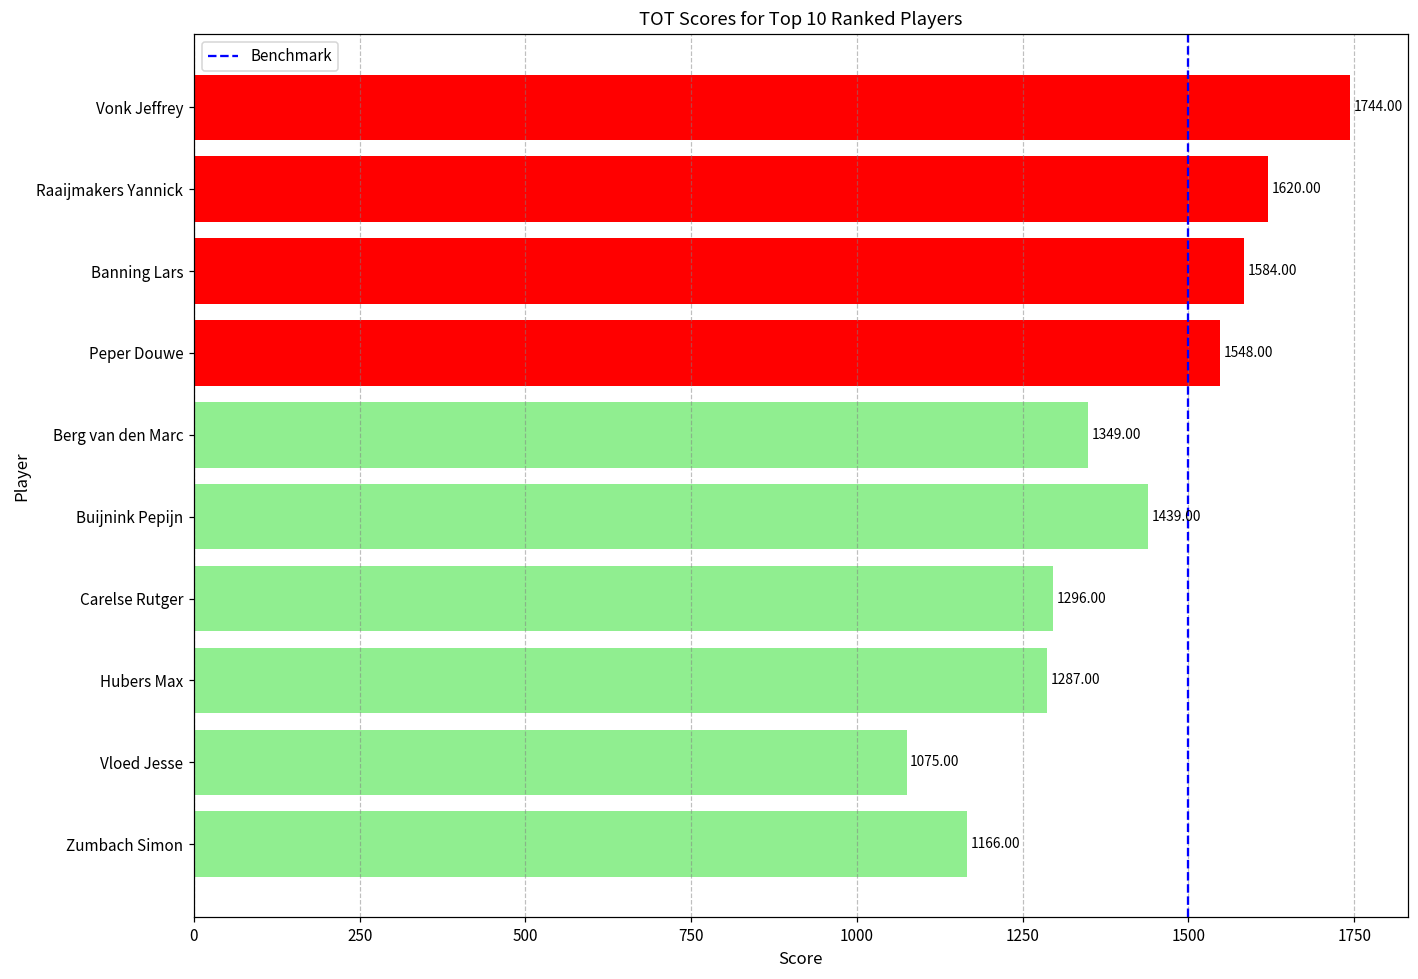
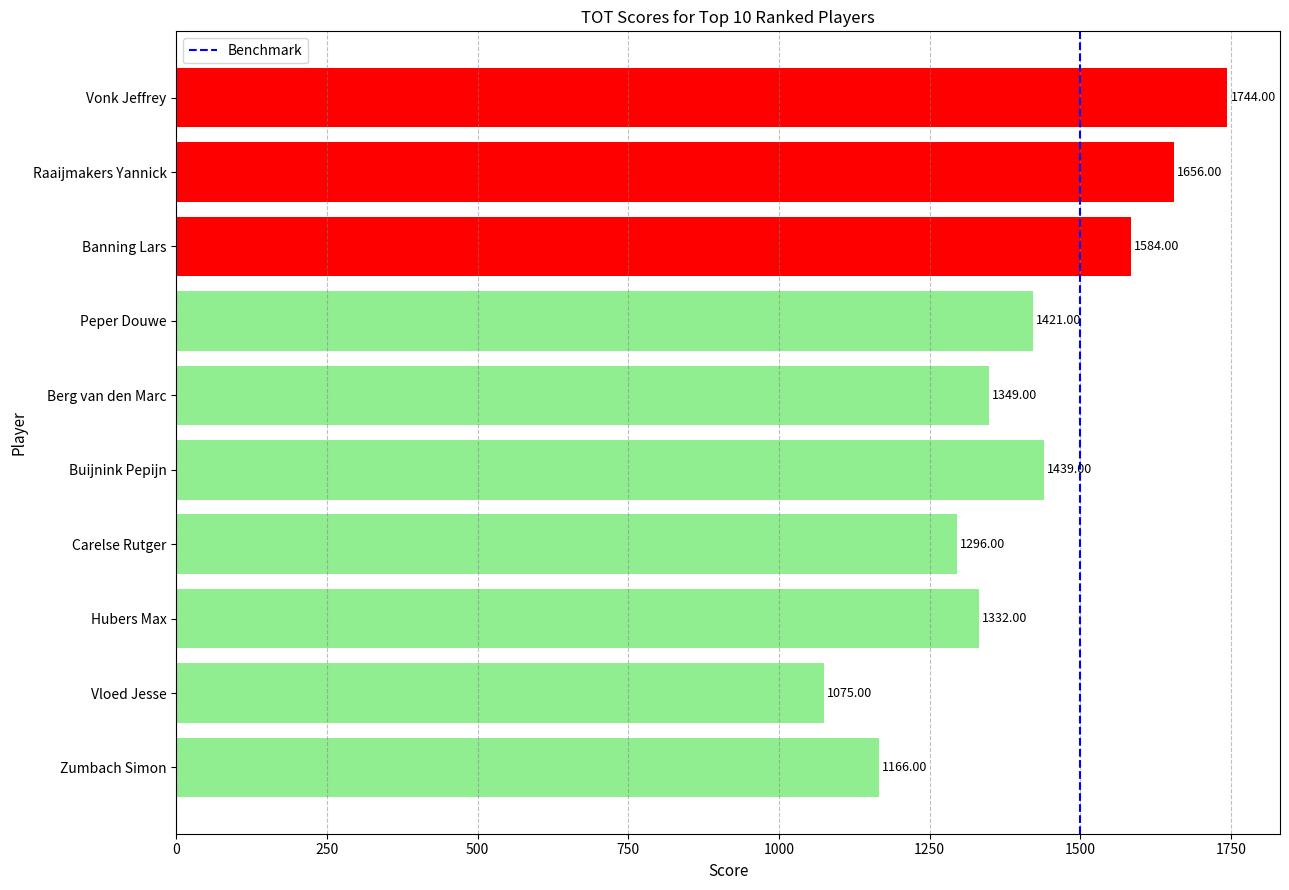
Raaijmakers Yannick: 1620.00 -> 1656.00
Peper Douwe: 1548.00 -> 1421.00
Hubers Max: 1287.00 -> 1332.00
